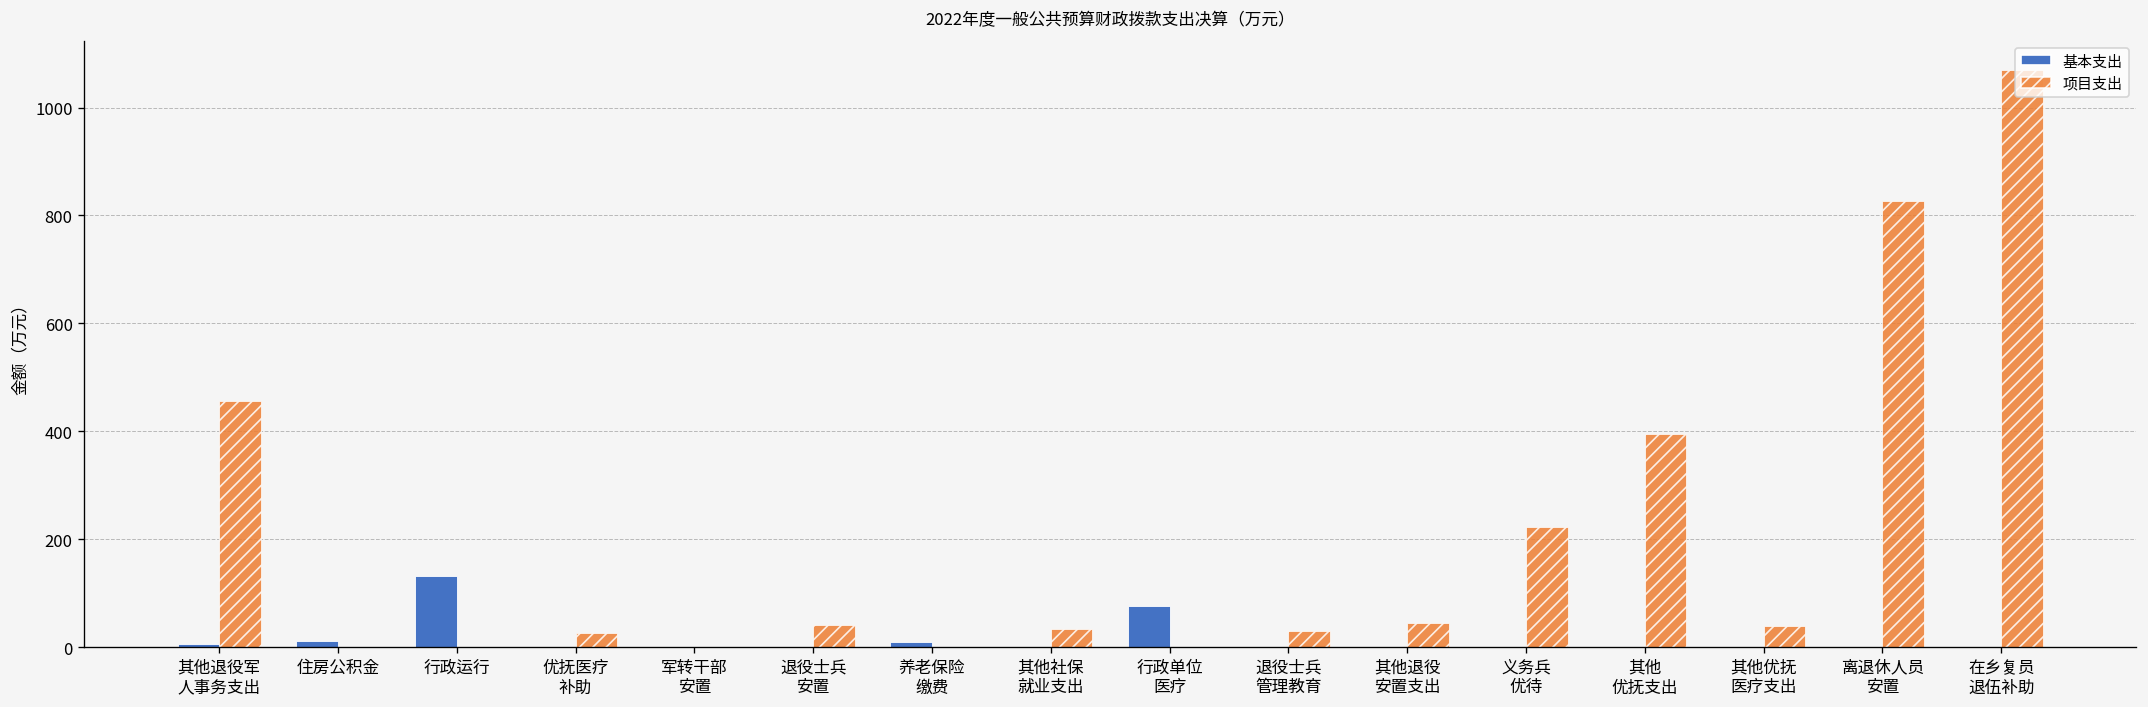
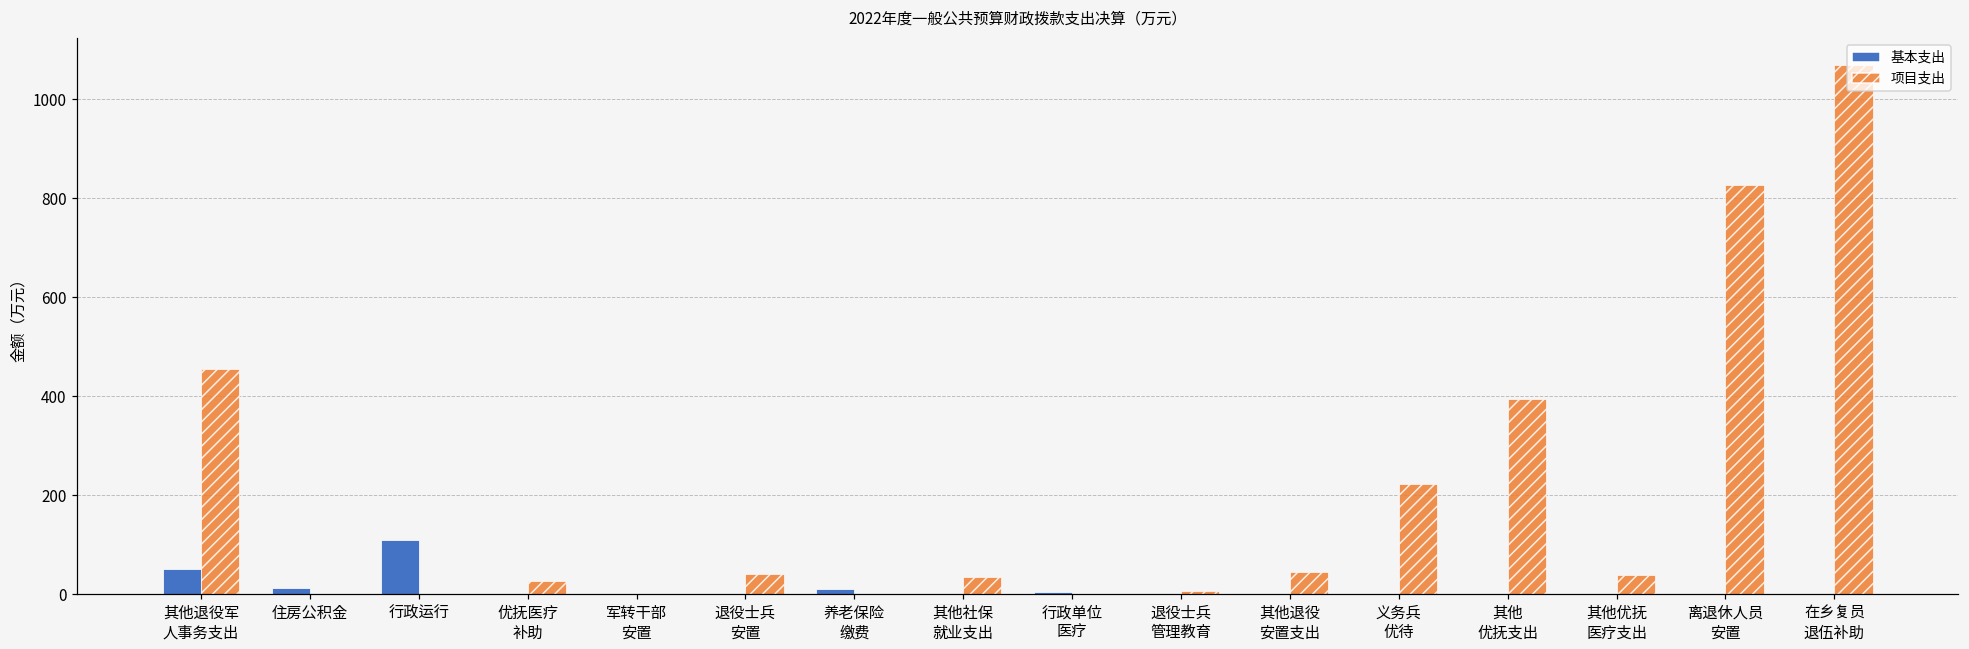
基本支出, 其他退役军 人事务支出: 10 -> 50
基本支出, 行政运行: 130 -> 110
基本支出, 行政单位 医疗: 80 -> 0
项目支出, 退役士兵 管理教育: 30 -> 10
